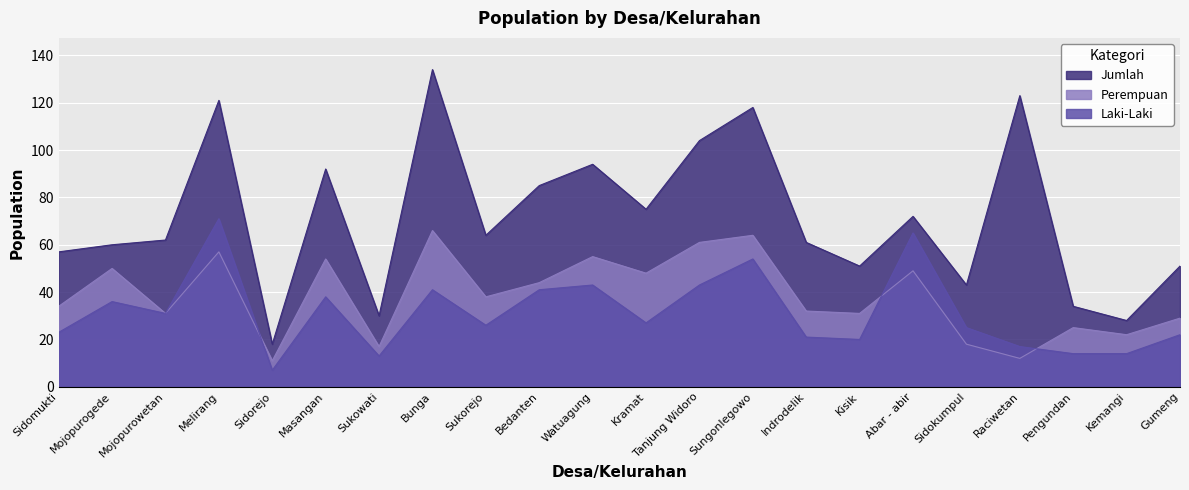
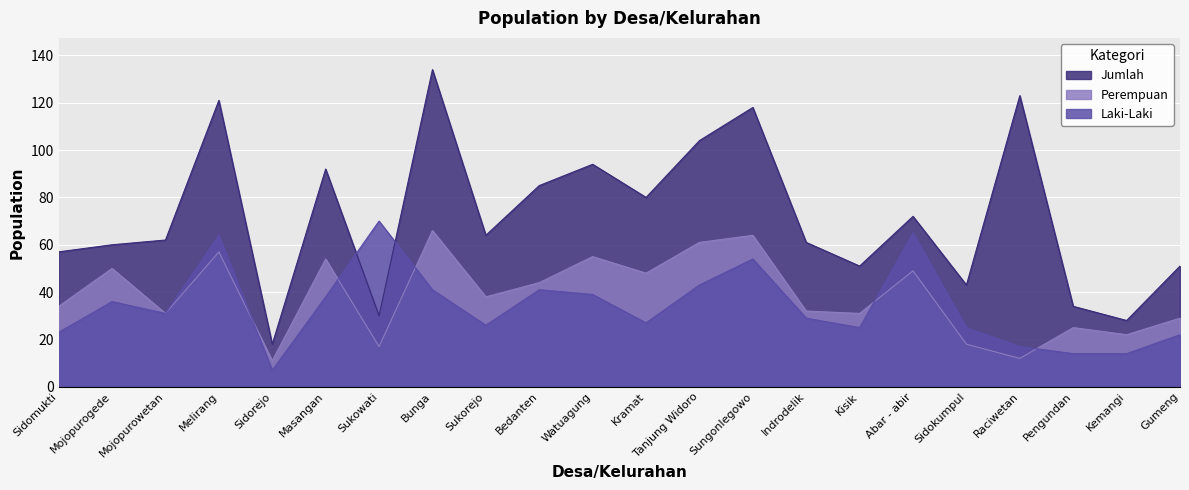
Laki-Laki, Melirang: 71 -> 64
Laki-Laki, Sukowati: 13 -> 70
Laki-Laki, Watuagung: 43 -> 39
Jumlah, Kramat: 75 -> 80
Laki-Laki, Indrodelik: 21 -> 29
Laki-Laki, Kisik: 20 -> 25
